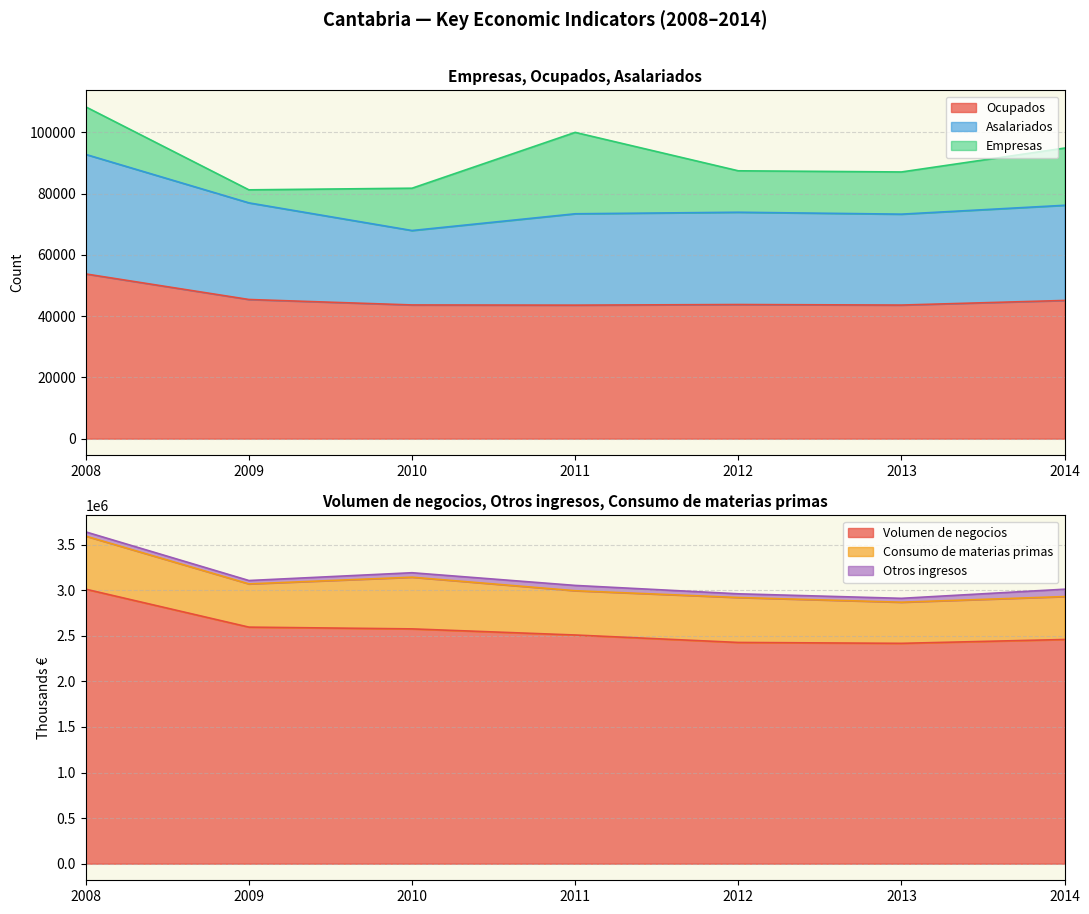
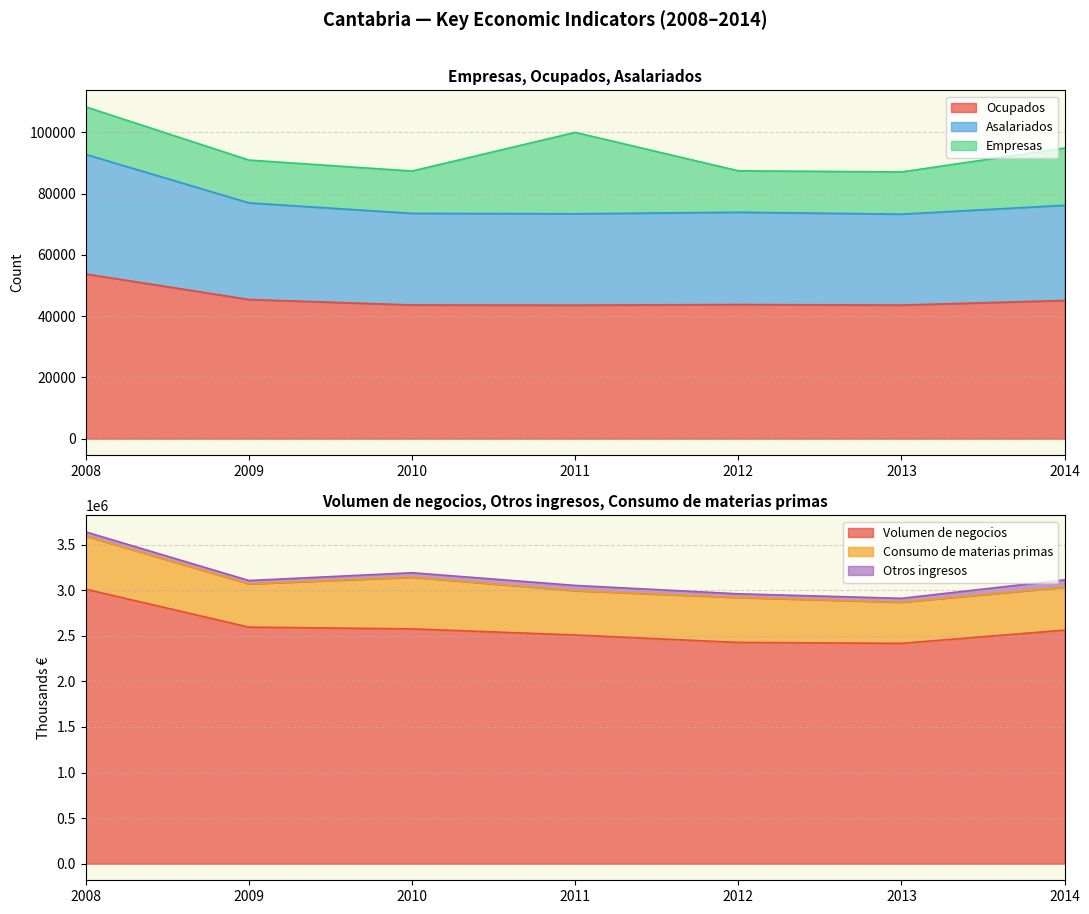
Empresas, Ocupados, Asalariados, Empresas, 2009: 4000 -> 14000
Empresas, Ocupados, Asalariados, Asalariados, 2010: 24000 -> 30000
Volumen de negocios, Otros ingresos, Consumo de materias primas, Volumen de negocios, 2014: 2500000 -> 2600000
